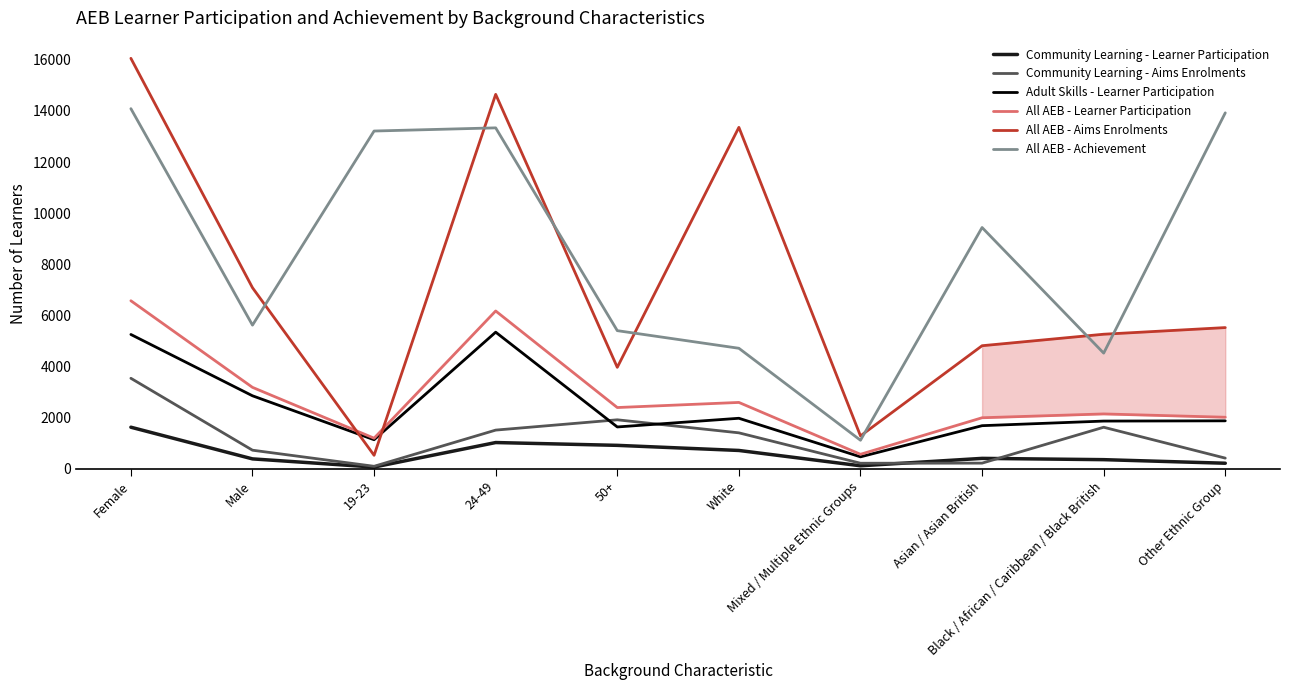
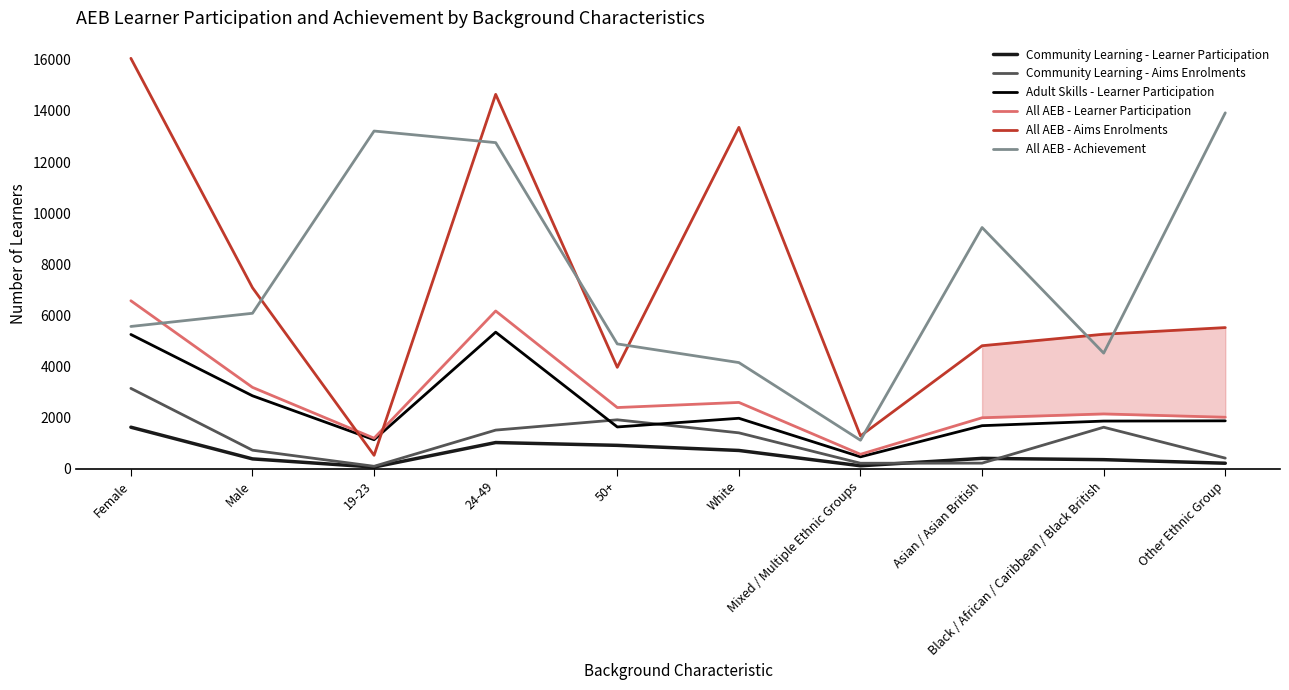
Community Learning - Aims Enrolments, Female: 3500 -> 3100
All AEB - Achievement, Female: 14100 -> 5600
All AEB - Achievement, Male: 5600 -> 6100
All AEB - Achievement, 24-49: 13300 -> 12800
All AEB - Achievement, 50+: 5400 -> 4900
All AEB - Achievement, White: 4700 -> 4200
